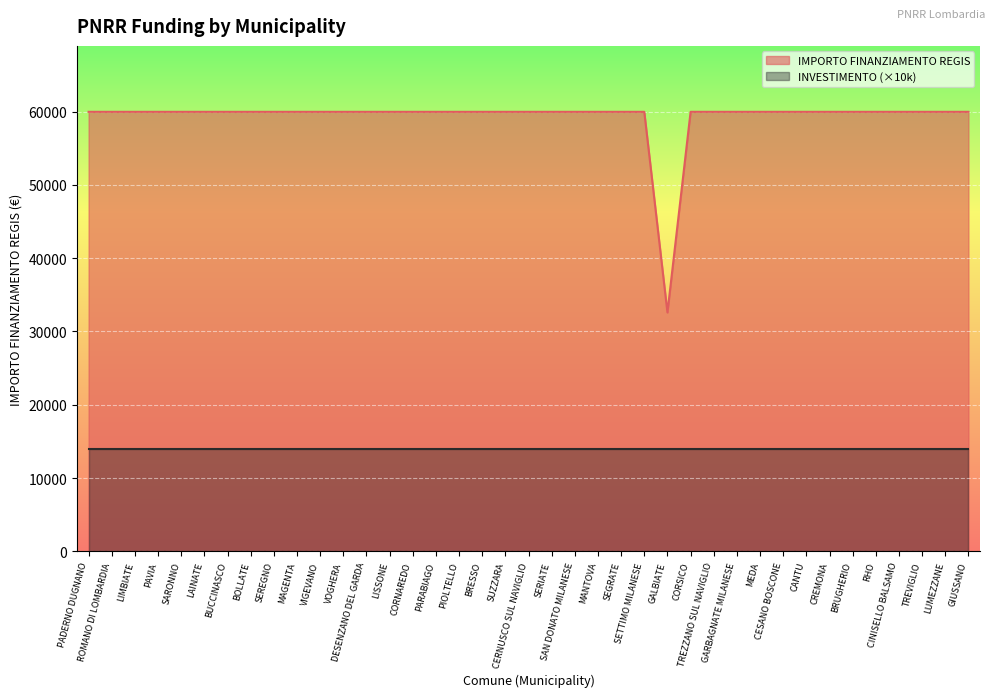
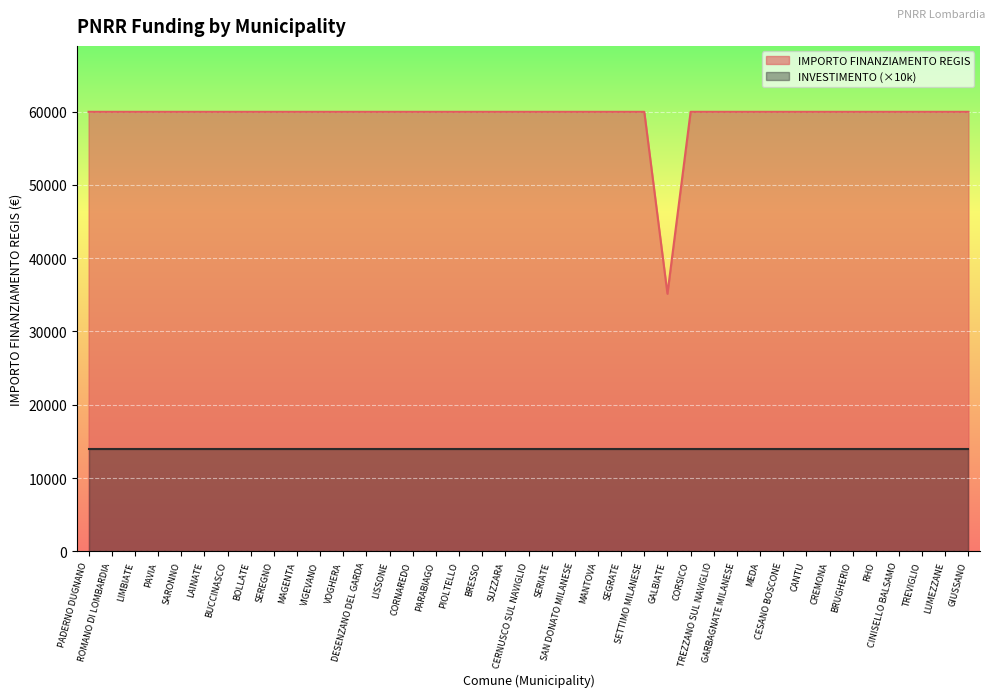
IMPORTO FINANZIAMENTO REGIS, GALBIATE: 33000 -> 35000
